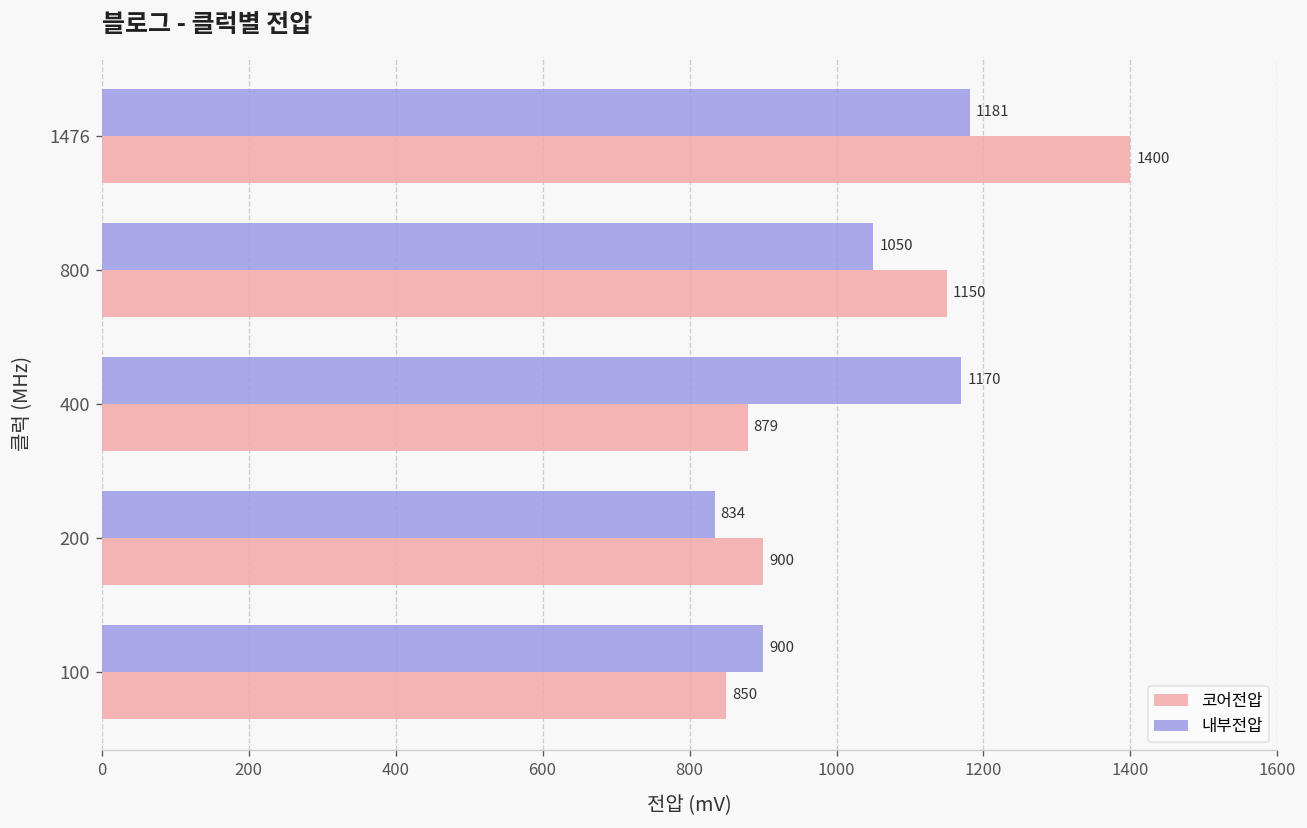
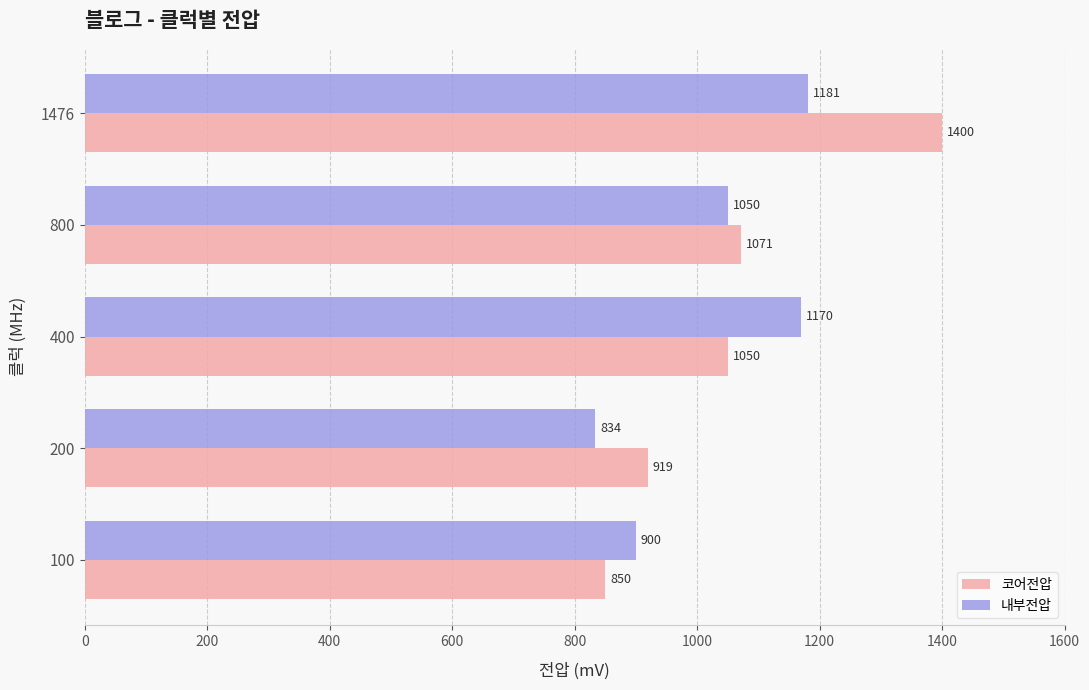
코어전압, 800: 1150 -> 1071
코어전압, 400: 879 -> 1050
코어전압, 200: 900 -> 919
